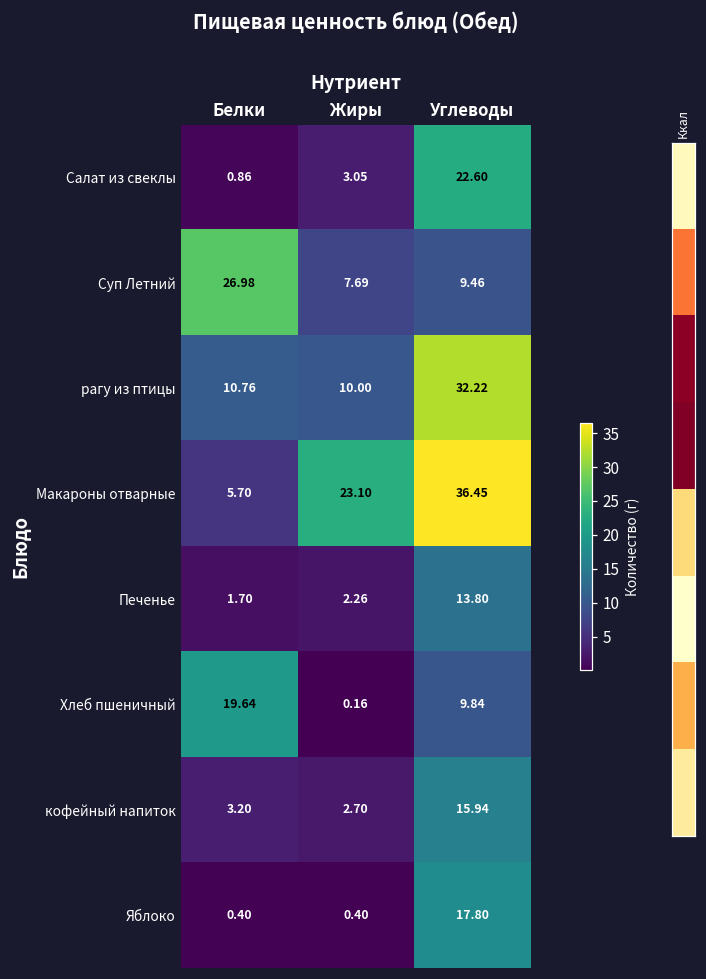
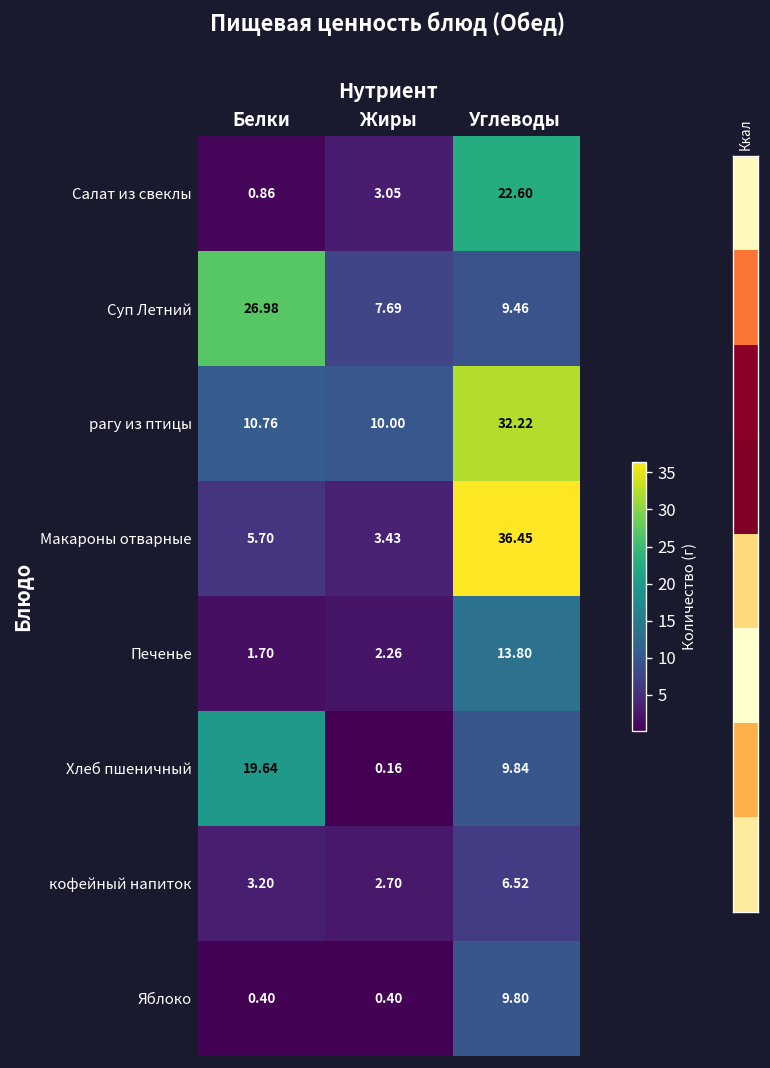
Пищевая ценность блюд (Обед), Макароны отварные, Жиры: 23.10 -> 3.43
Пищевая ценность блюд (Обед), кофейный напиток, Углеводы: 15.94 -> 6.52
Пищевая ценность блюд (Обед), Яблоко, Углеводы: 17.80 -> 9.80
